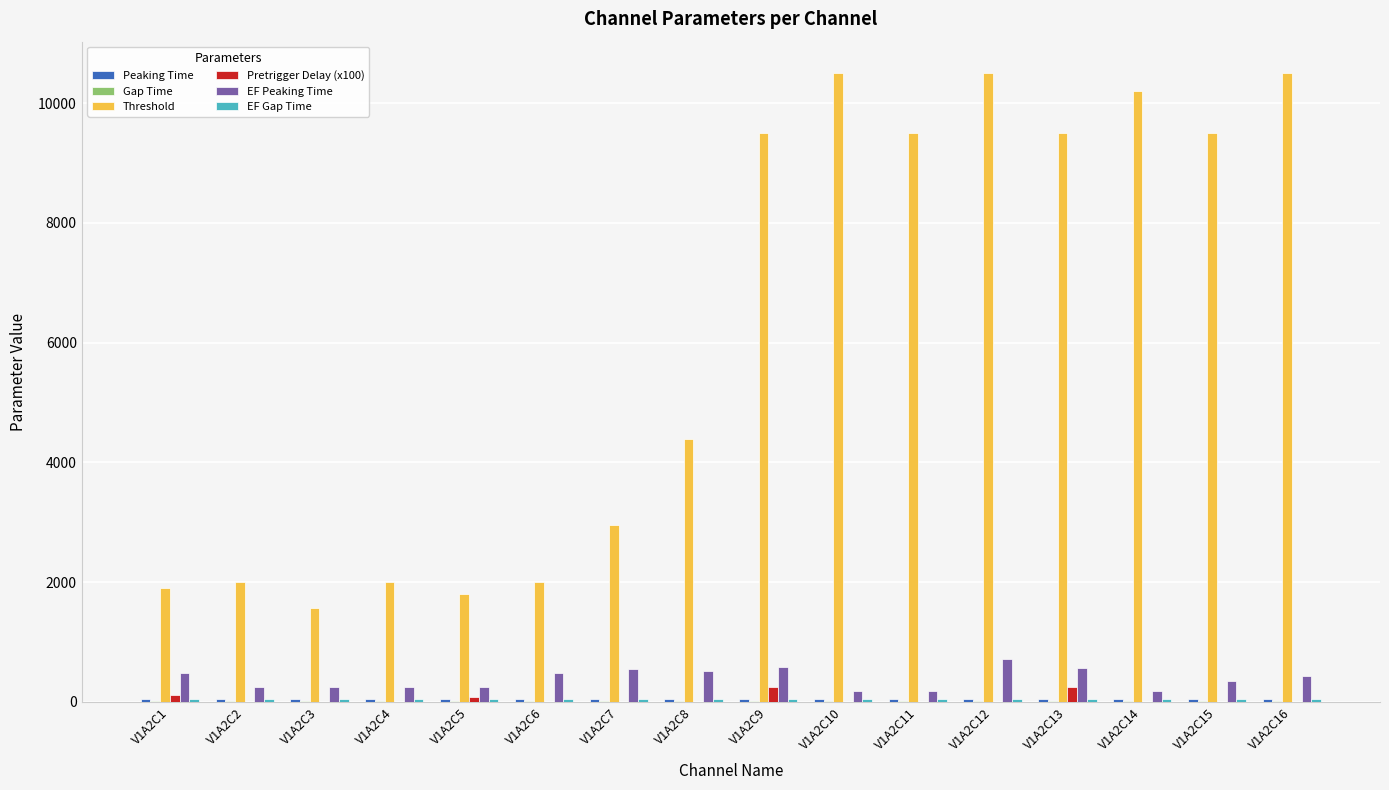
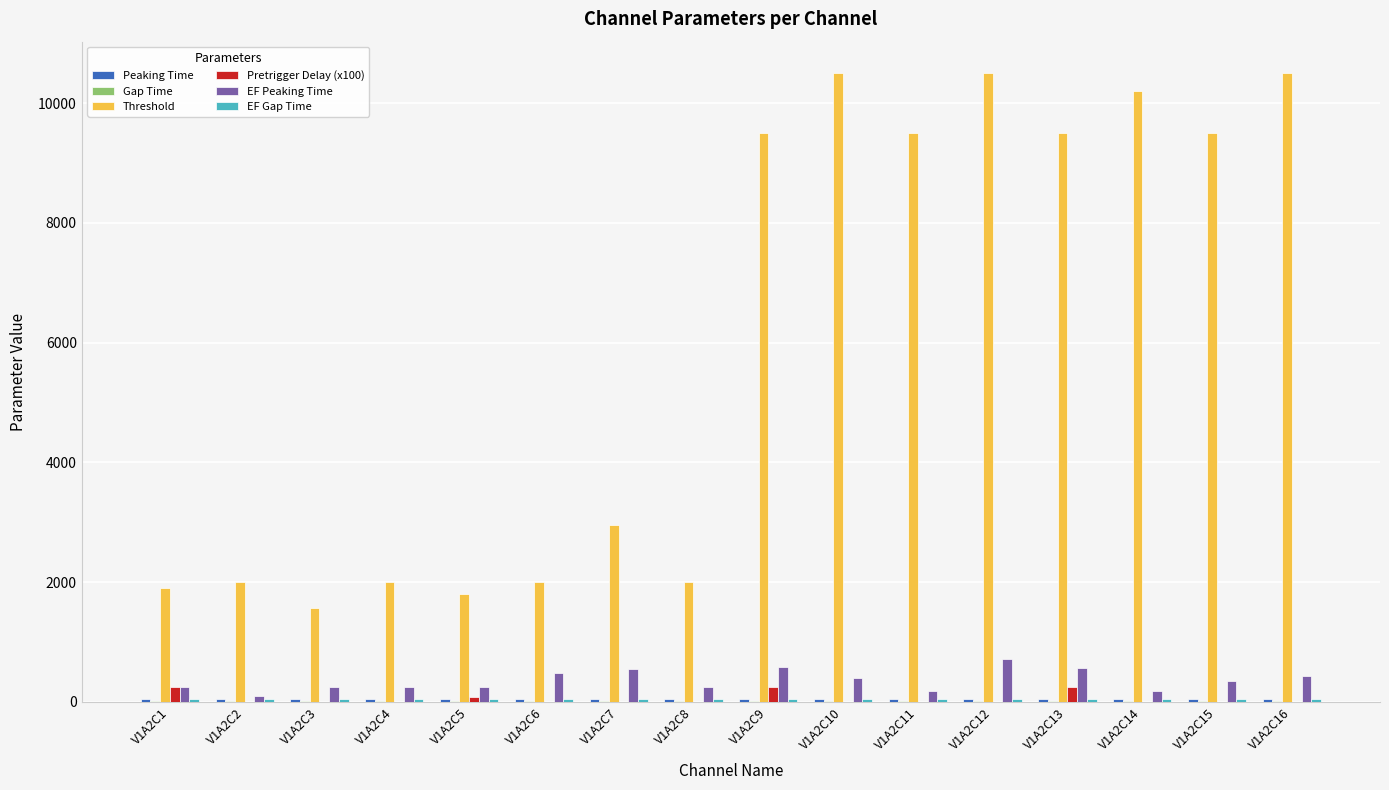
Pretrigger Delay (x100), V1A2C1: 100 -> 300
EF Peaking Time, V1A2C1: 500 -> 300
EF Peaking Time, V1A2C2: 300 -> 100
Threshold, V1A2C8: 4400 -> 2000
EF Peaking Time, V1A2C8: 500 -> 300
EF Peaking Time, V1A2C10: 200 -> 400
